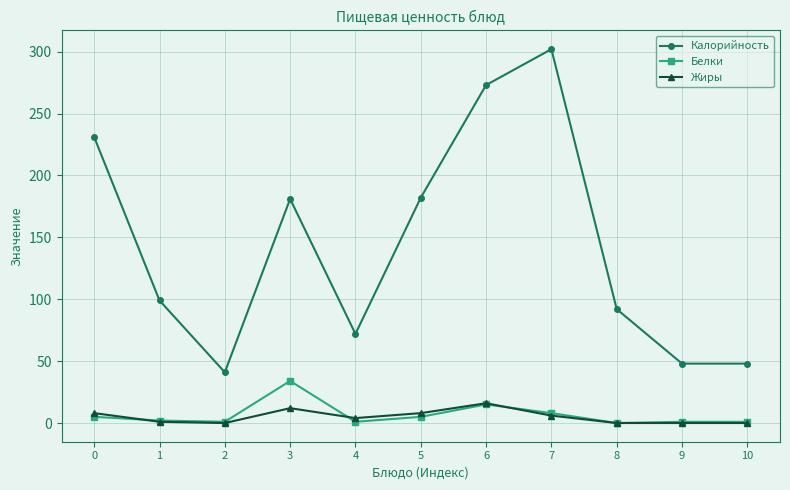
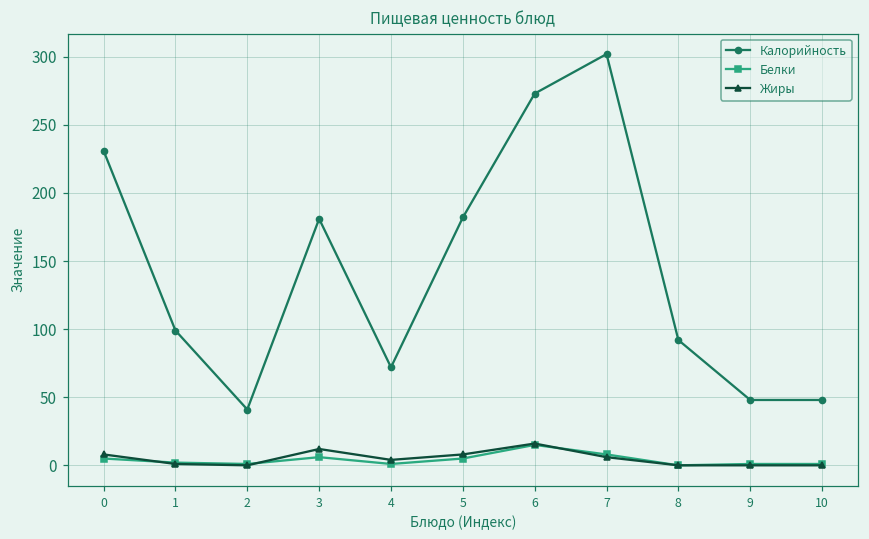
Белки, 3: 34 -> 6
